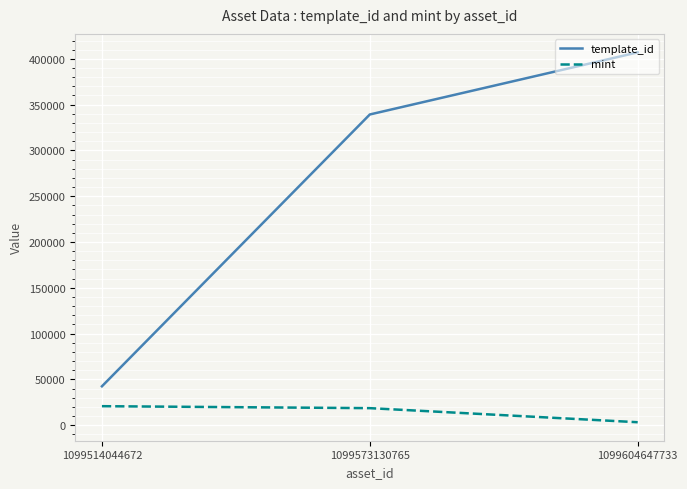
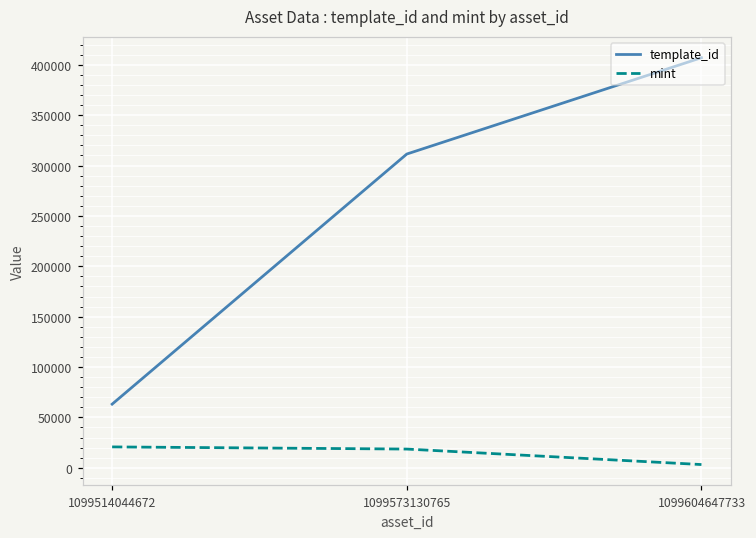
template_id, 1099514044672: 40000 -> 60000
template_id, 1099573130765: 340000 -> 310000
